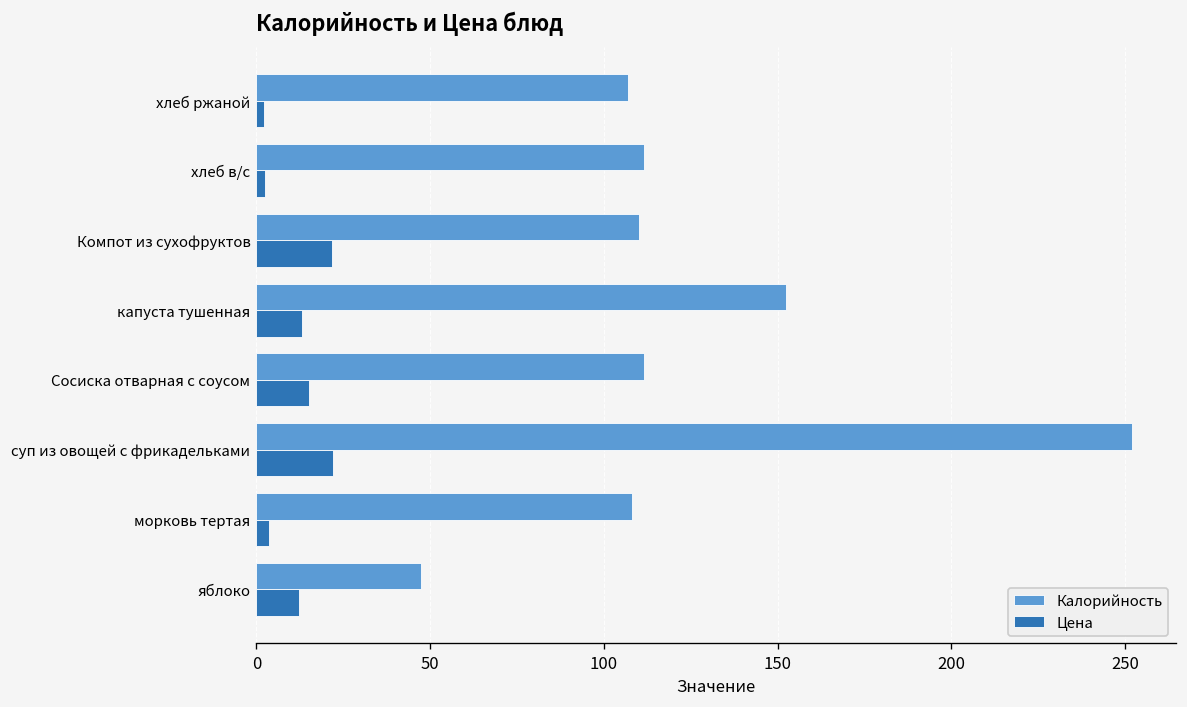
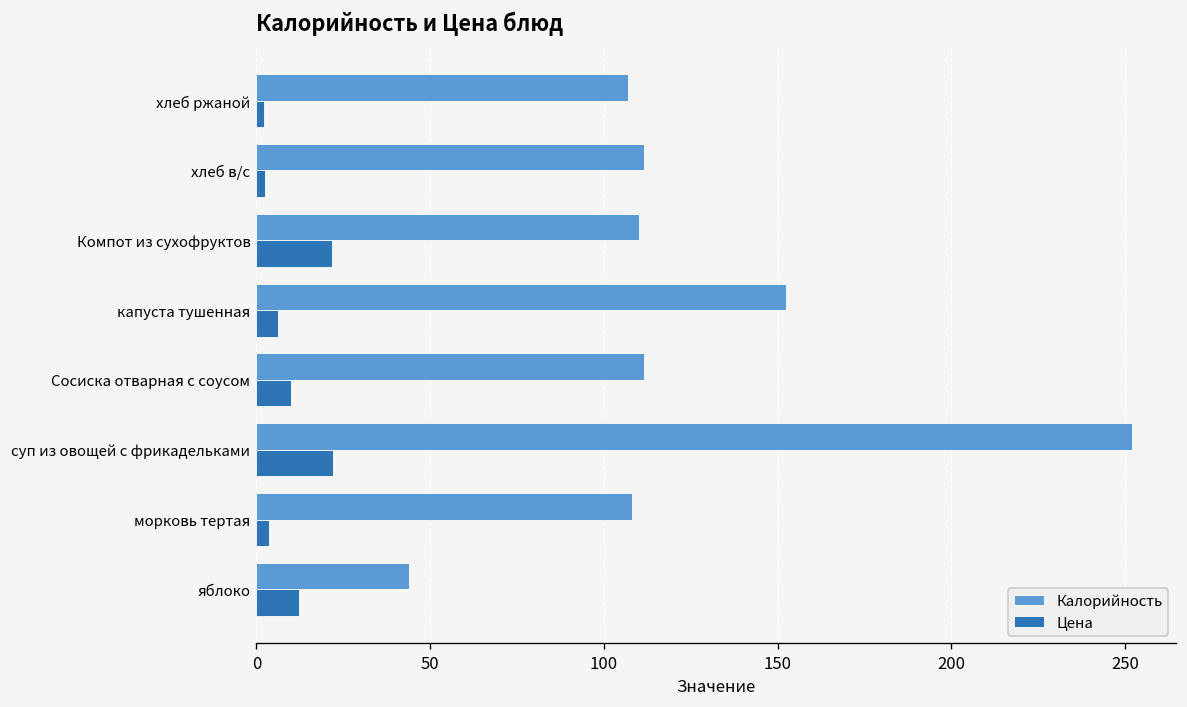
Цена, капуста тушенная: 13 -> 6
Цена, Сосиска отварная с соусом: 15 -> 10
Калорийность, яблоко: 48 -> 44
